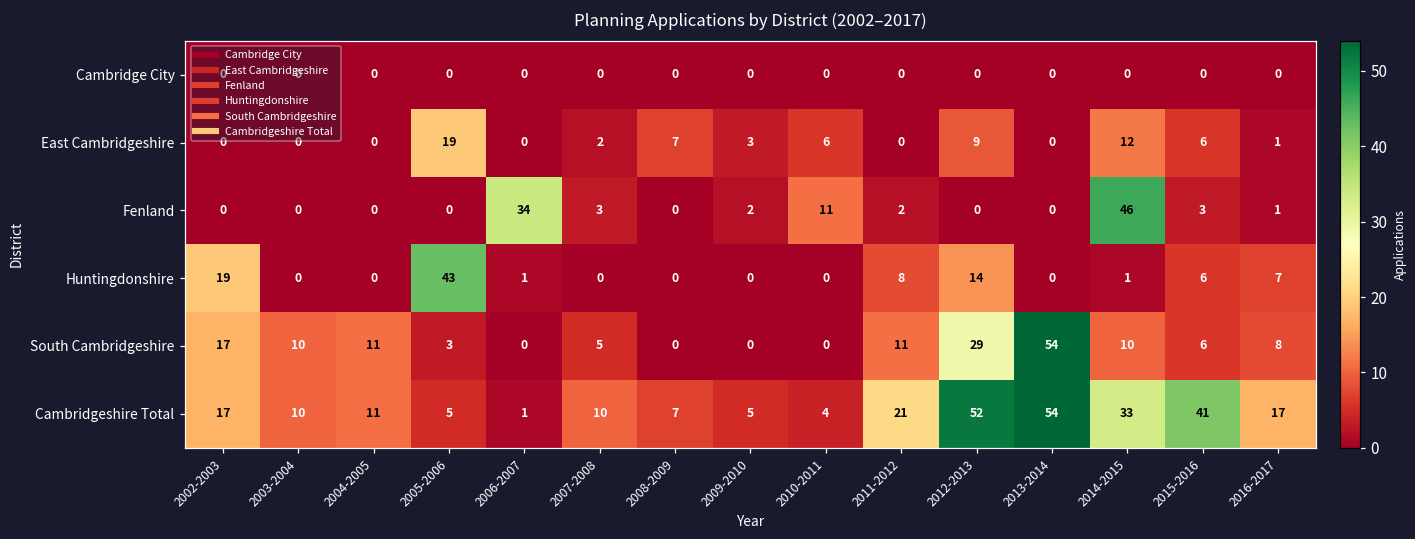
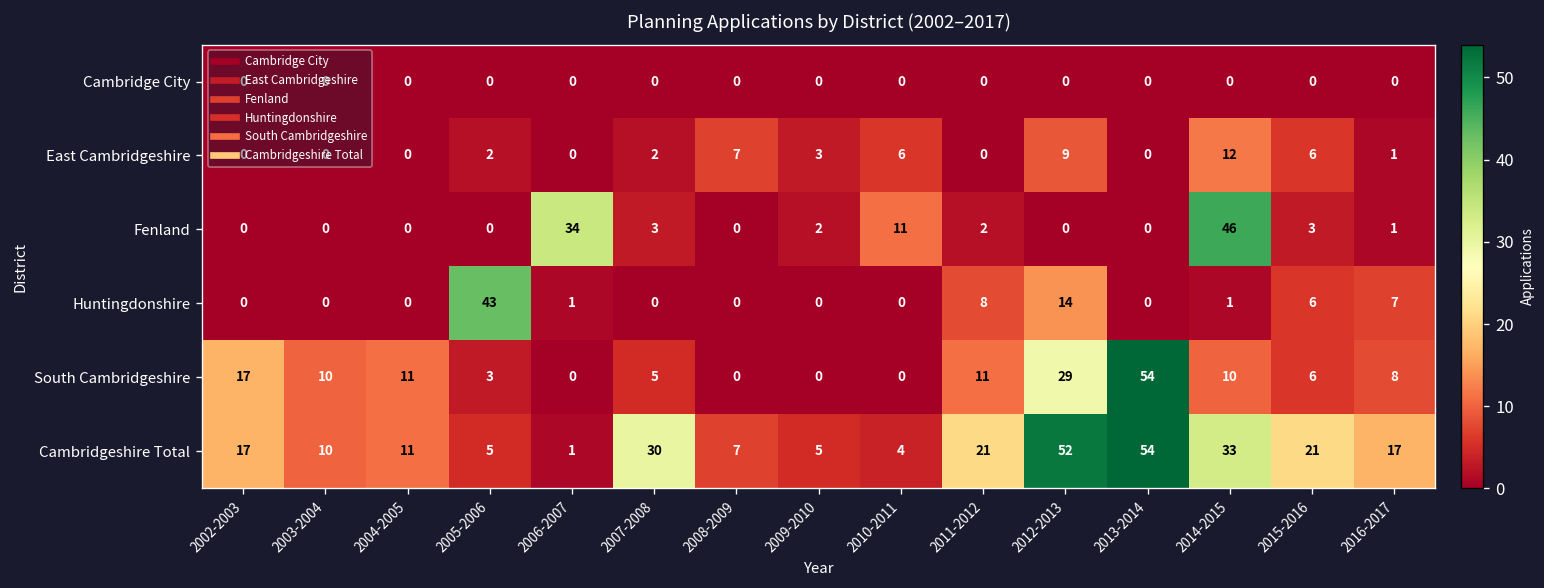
East Cambridgeshire, 2005-2006: 19 -> 2
Huntingdonshire, 2002-2003: 19 -> 0
Cambridgeshire Total, 2007-2008: 10 -> 30
Cambridgeshire Total, 2015-2016: 41 -> 21
